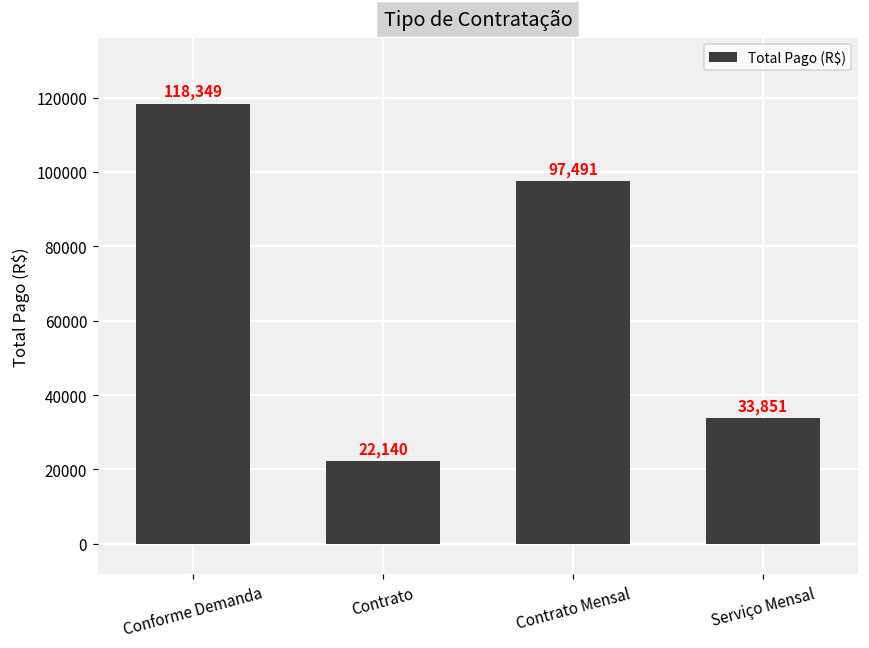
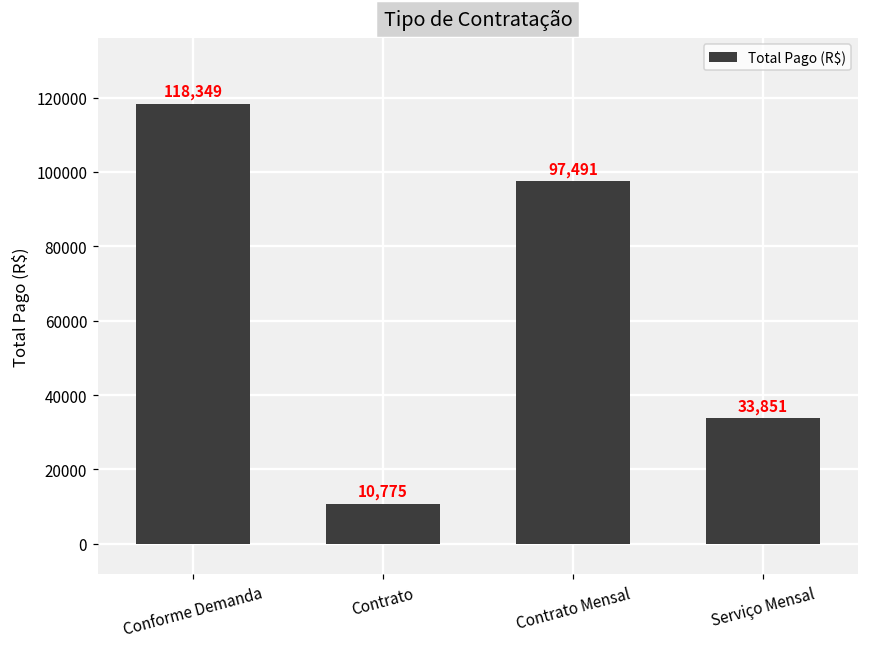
Contrato: 22,140 -> 10,775
